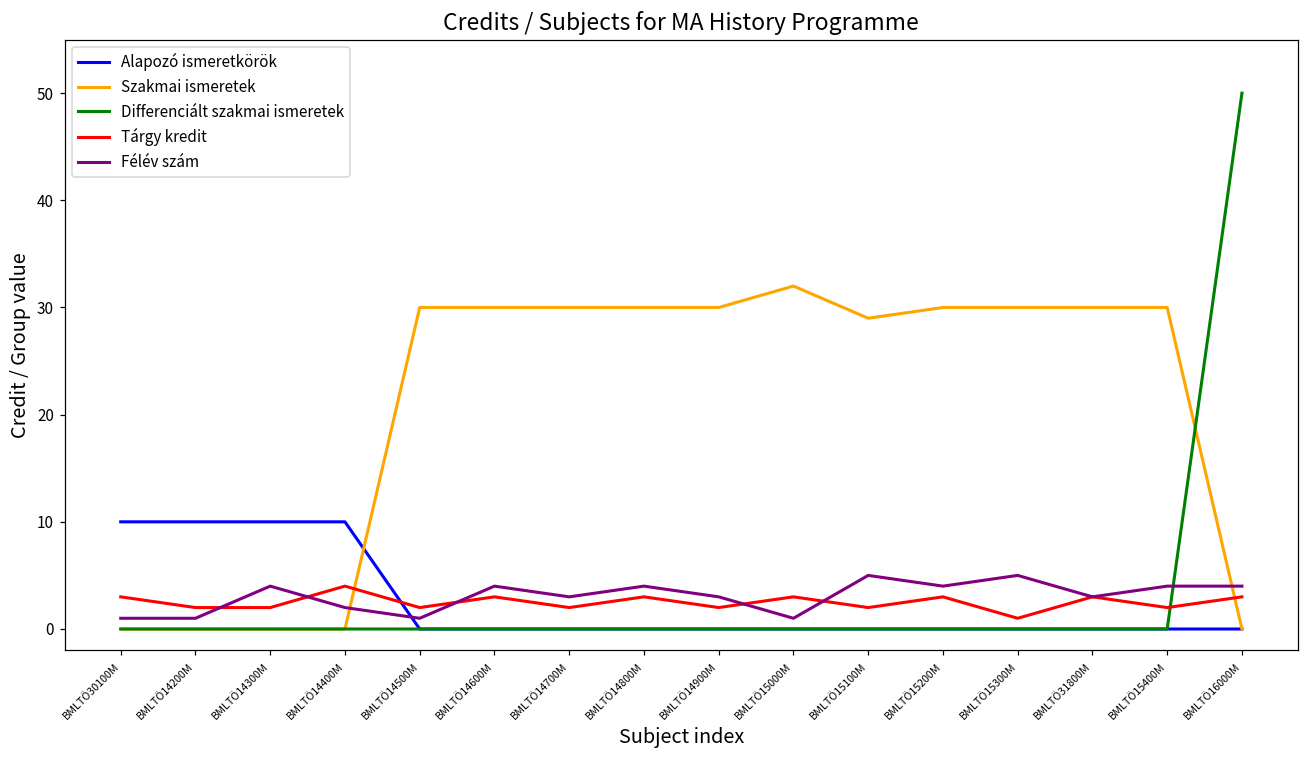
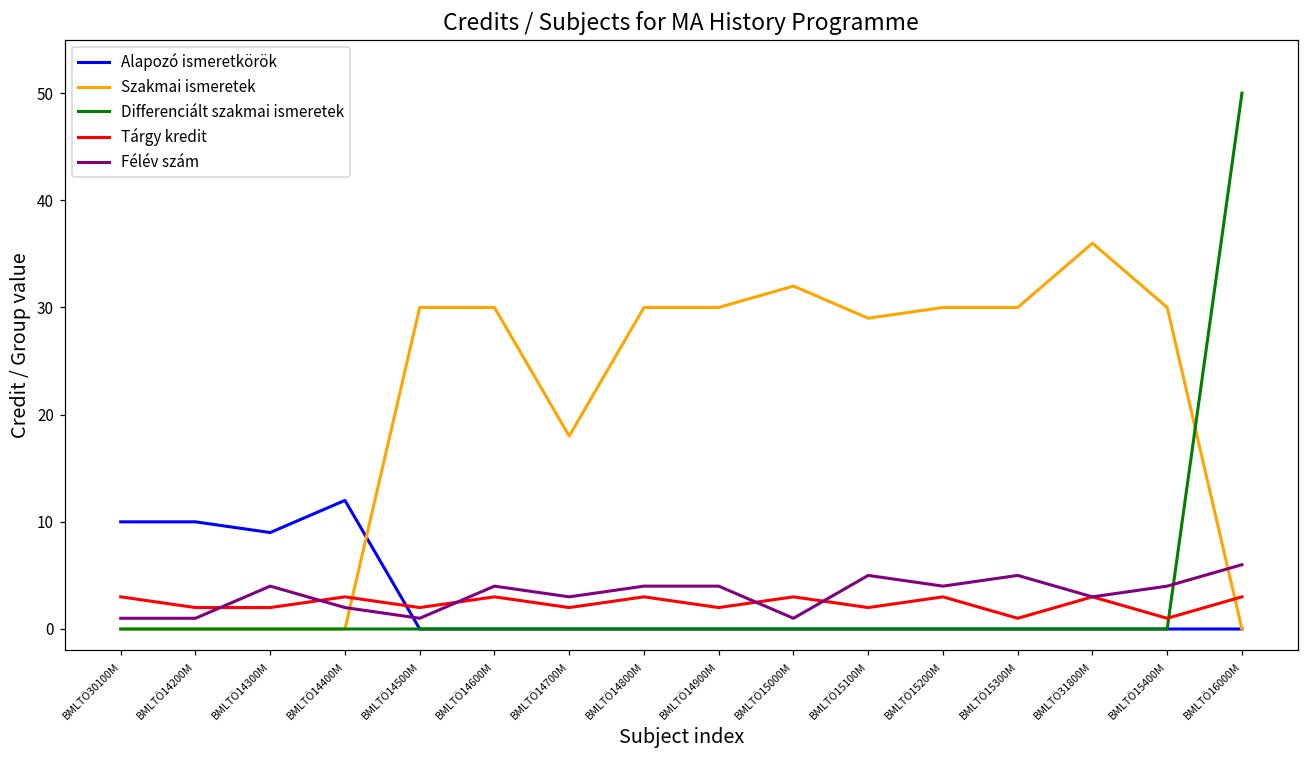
Alapozó ismeretkörök, BMLTÖ14300M: 10 -> 9
Alapozó ismeretkörök, BMLTÖ14400M: 10 -> 12
Tárgy kredit, BMLTÖ14400M: 4 -> 3
Szakmai ismeretek, BMLTÖ14700M: 30 -> 18
Félév szám, BMLTÖ14900M: 3 -> 4
Szakmai ismeretek, BMLTÖ31800M: 30 -> 36
Tárgy kredit, BMLTÖ15400M: 2 -> 1
Félév szám, BMLTÖ16000M: 4 -> 6
